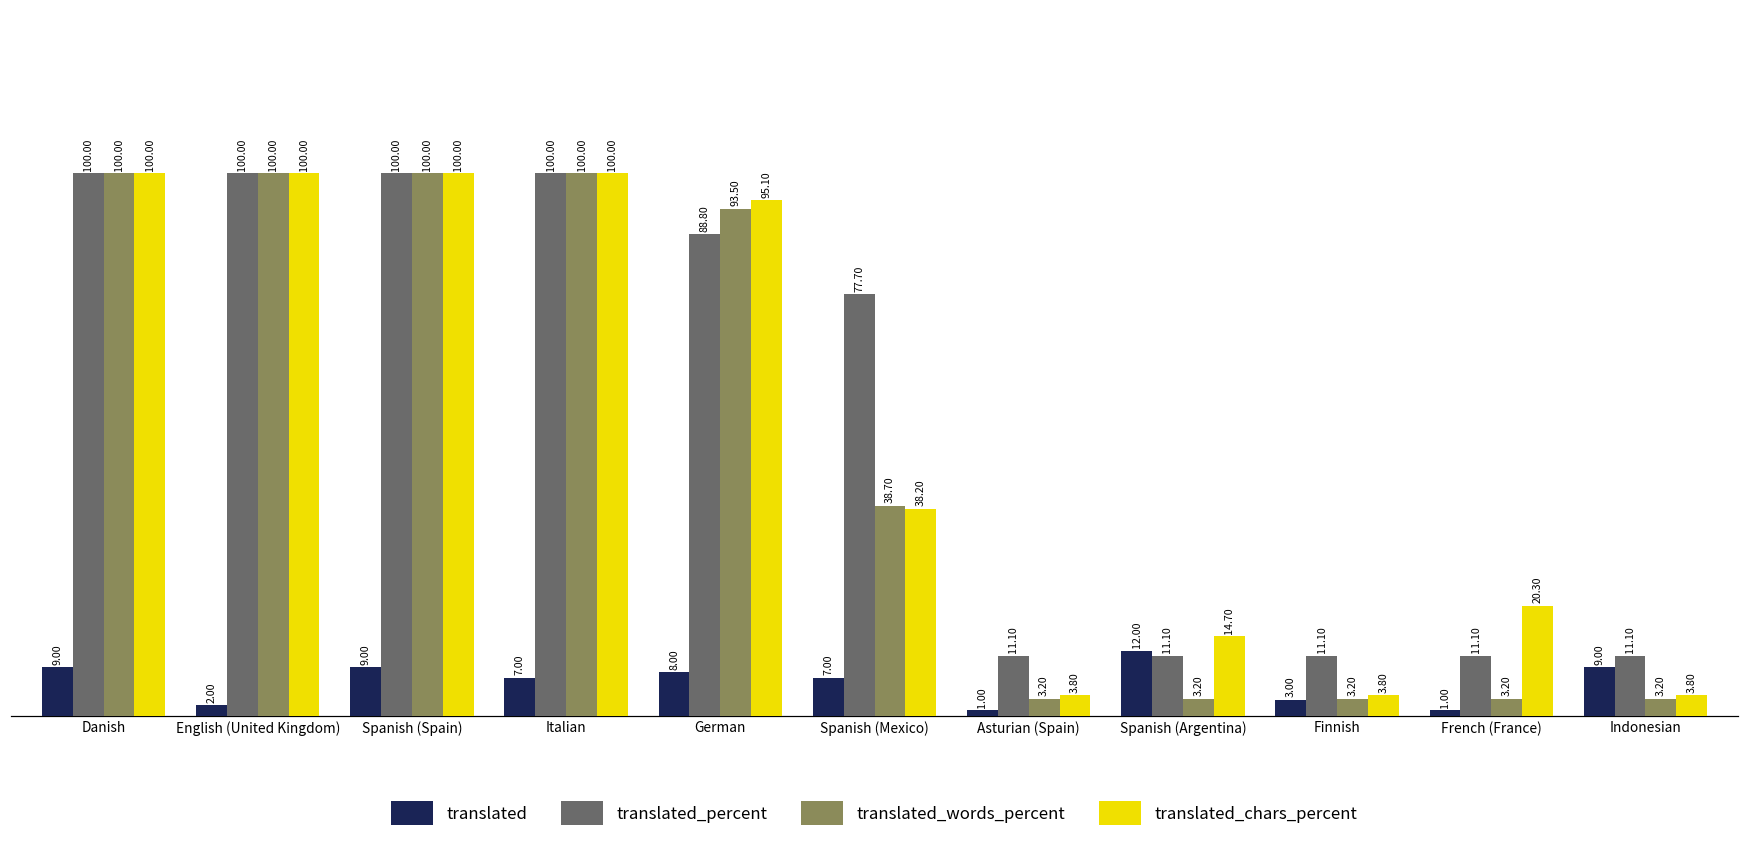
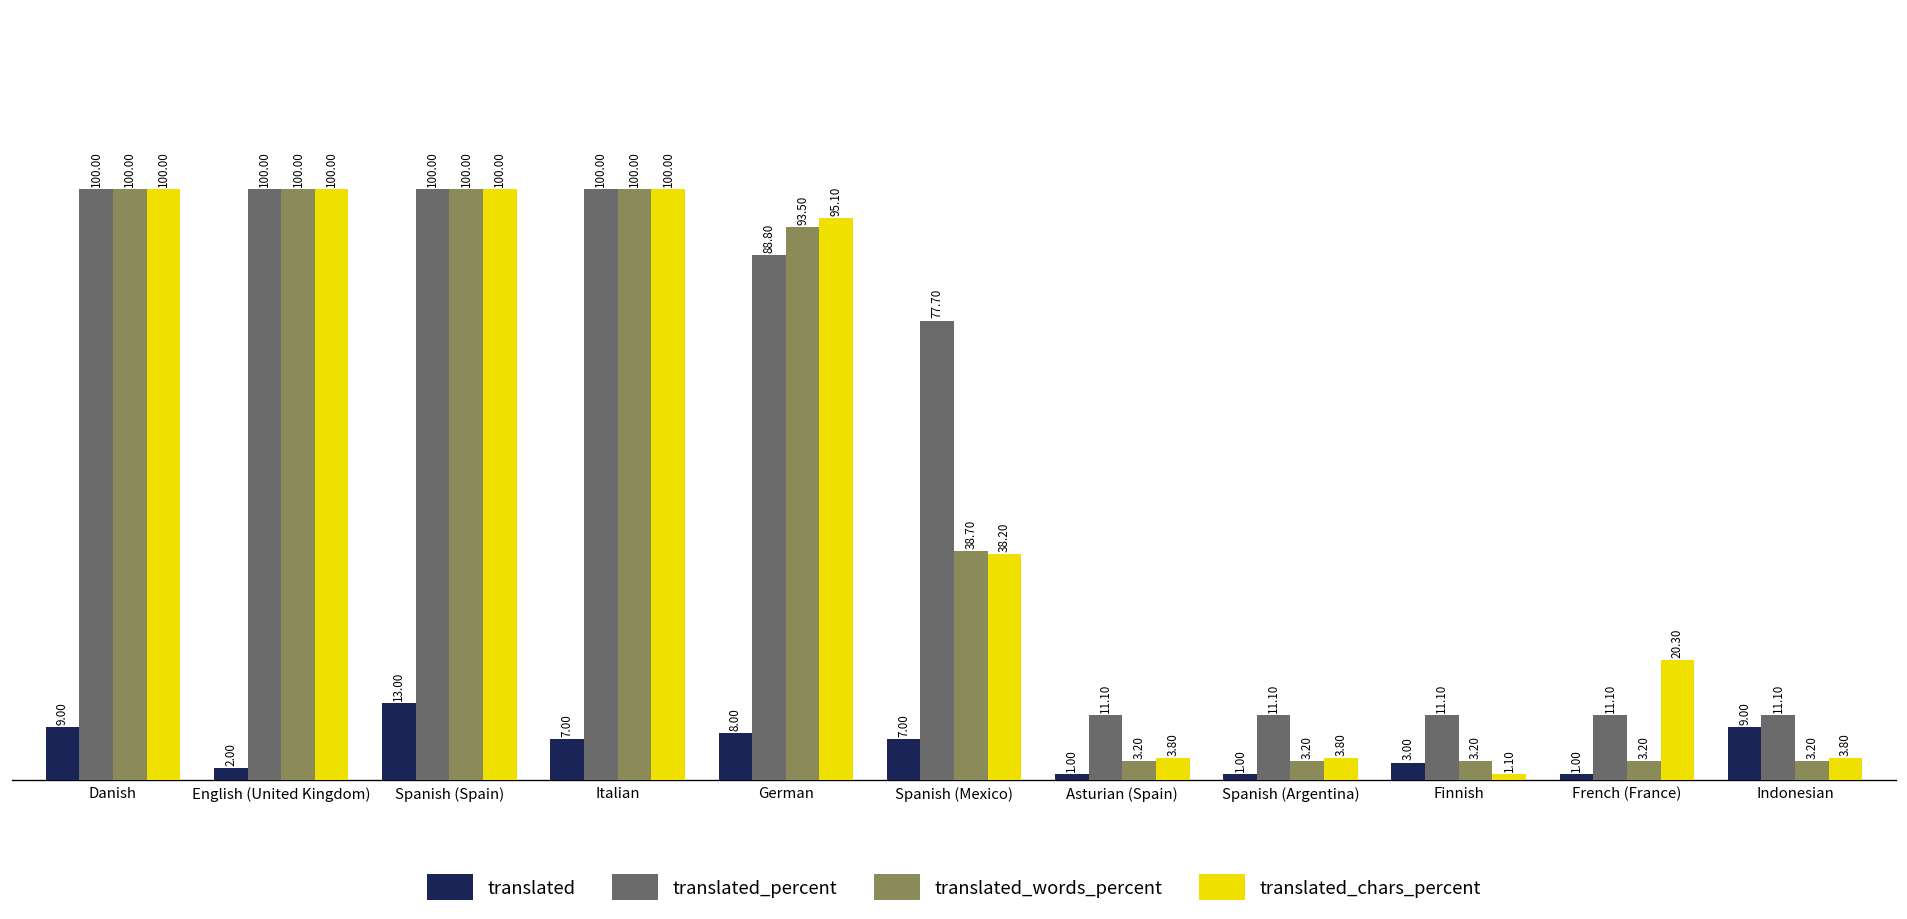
translated, Spanish (Spain): 9.00 -> 13.00
translated, Spanish (Argentina): 12.00 -> 1.00
translated_chars_percent, Spanish (Argentina): 14.70 -> 3.80
translated_chars_percent, Finnish: 3.80 -> 1.10
